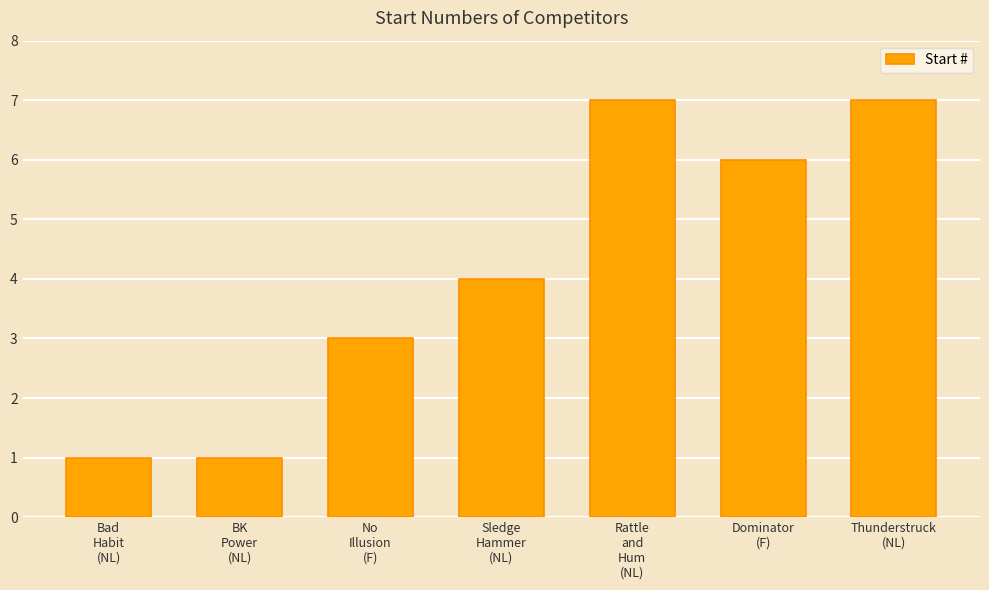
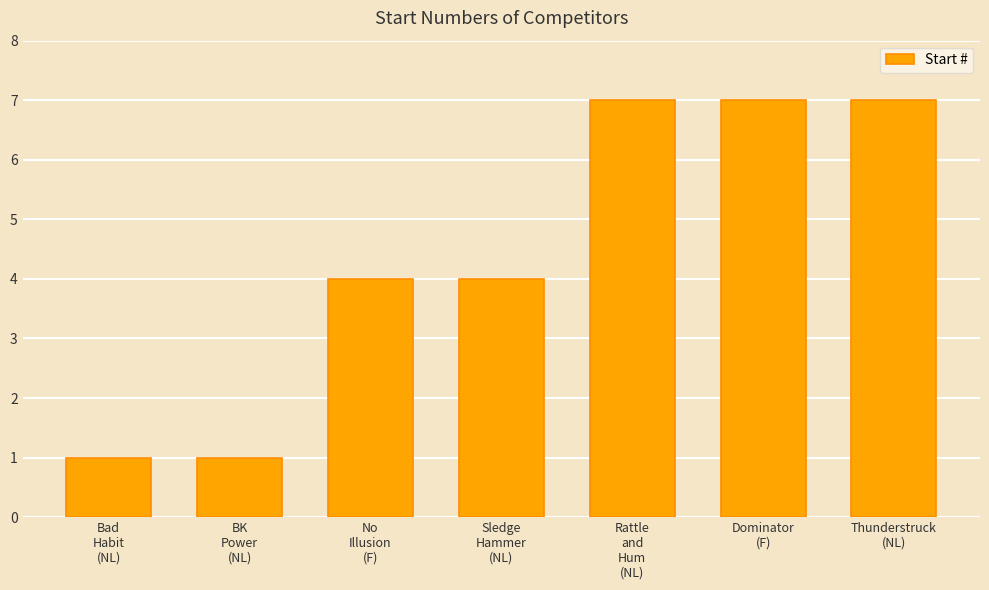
No Illusion (F): 3 -> 4
Dominator (F): 6 -> 7
